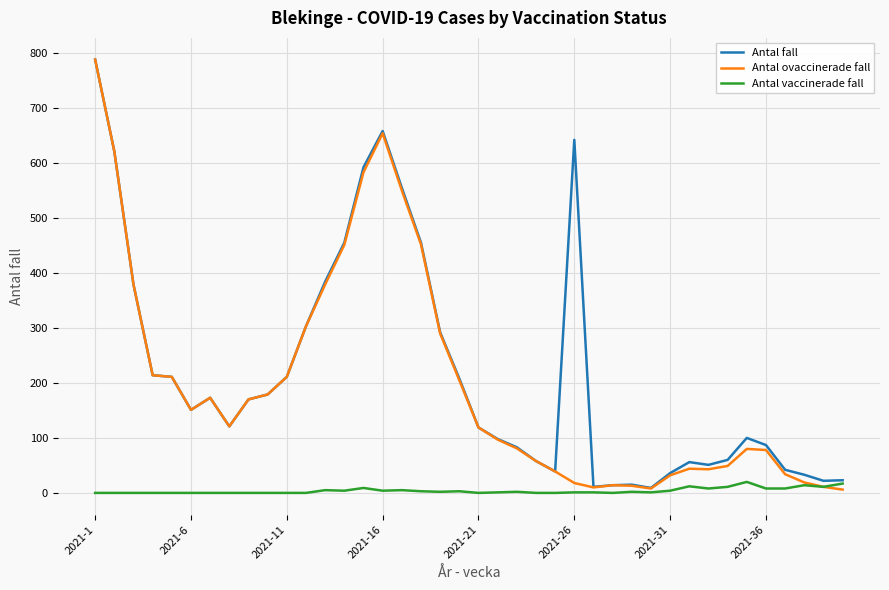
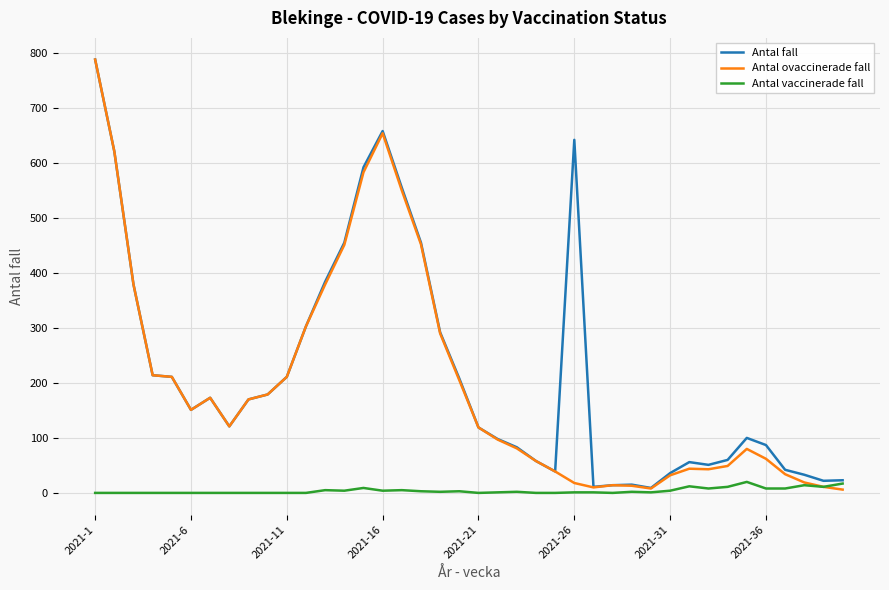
Antal ovaccinerade fall, 2021-36: 80 -> 60
